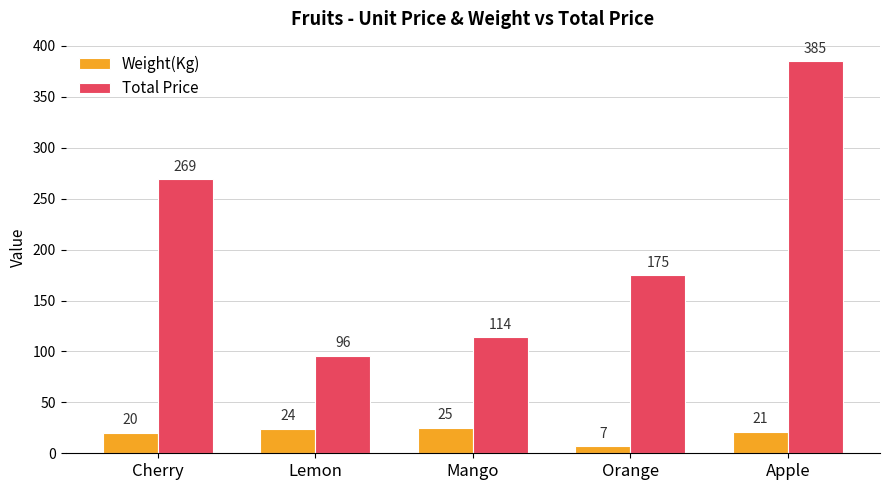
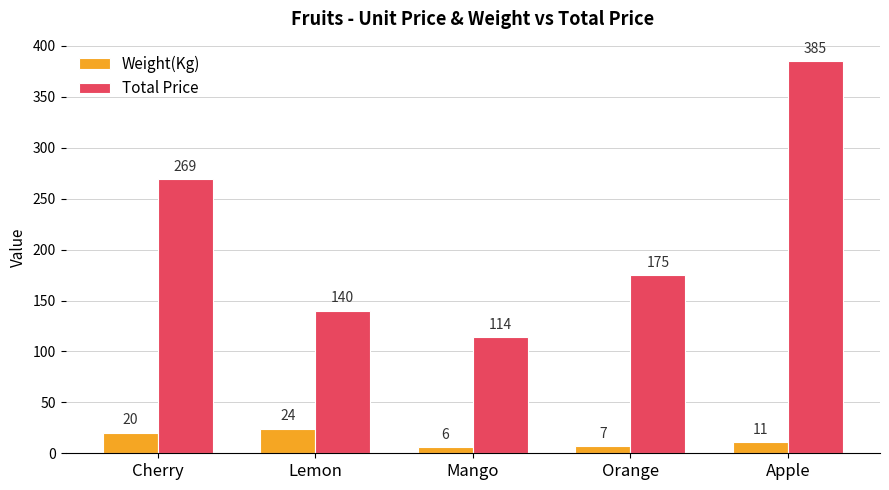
Total Price, Lemon: 96 -> 140
Weight(Kg), Mango: 25 -> 6
Weight(Kg), Apple: 21 -> 11
